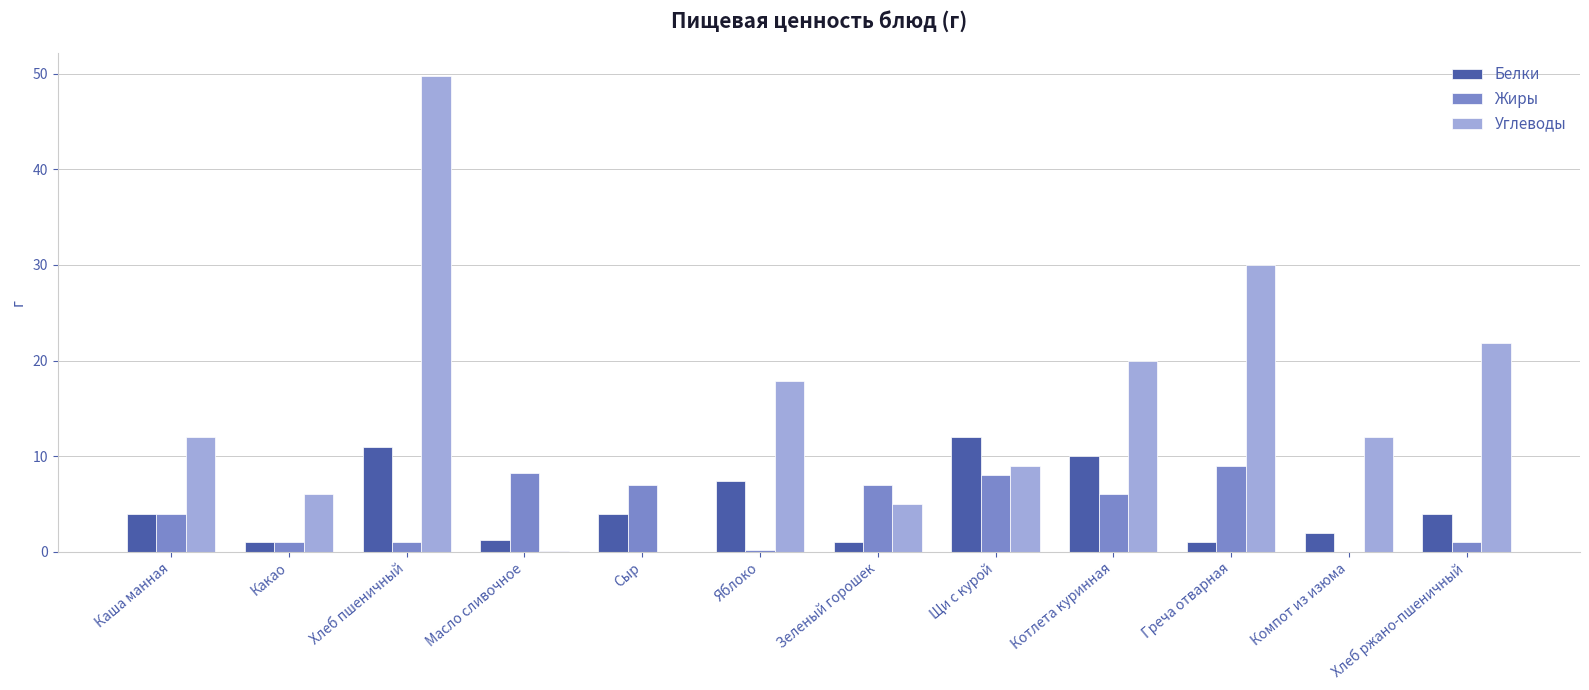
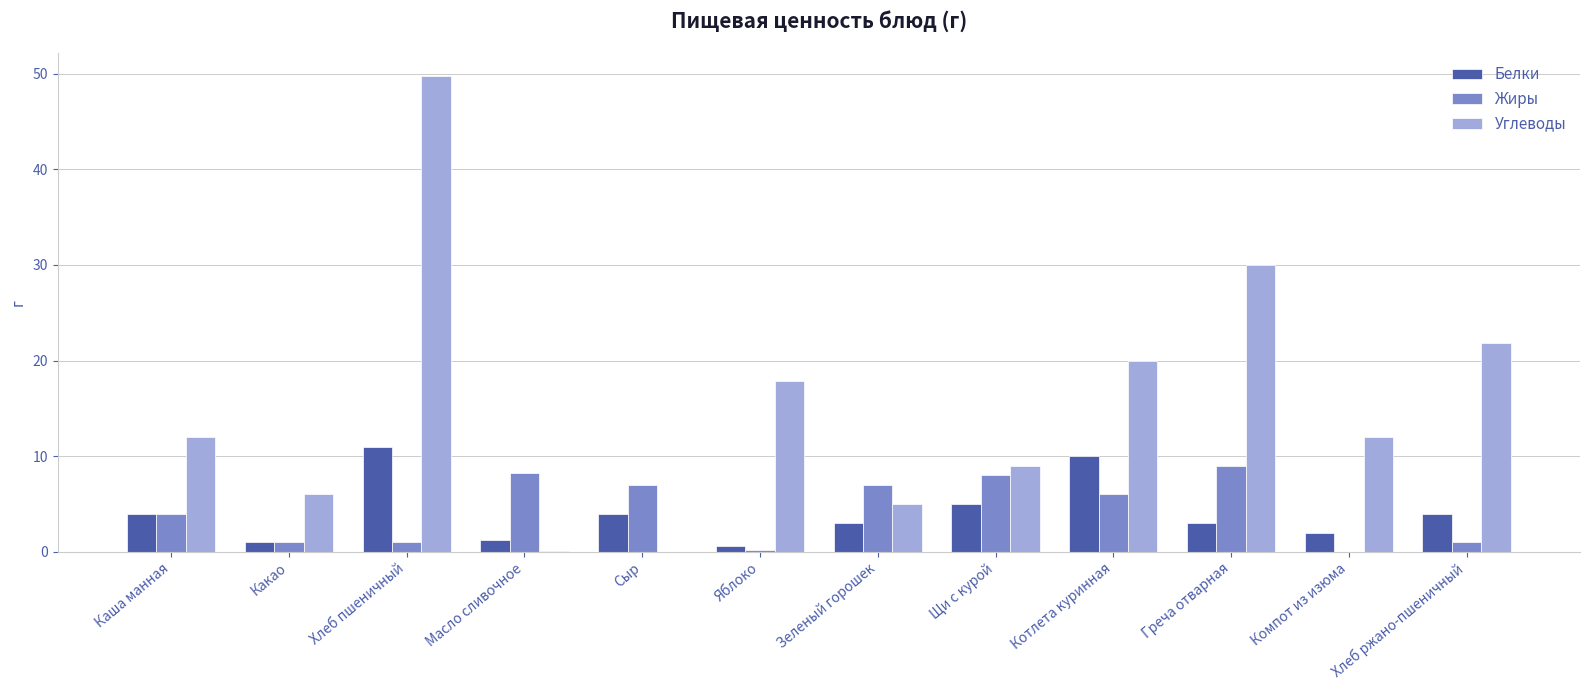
Белки, Яблоко: 7 -> 1
Белки, Зеленый горошек: 1 -> 3
Белки, Щи с курой: 12 -> 5
Белки, Греча отварная: 1 -> 3
